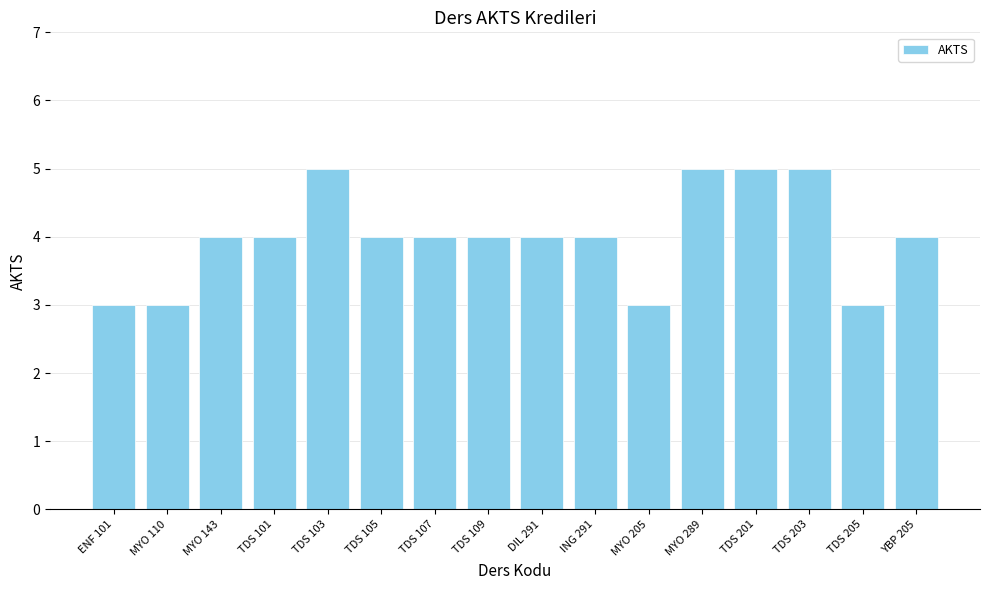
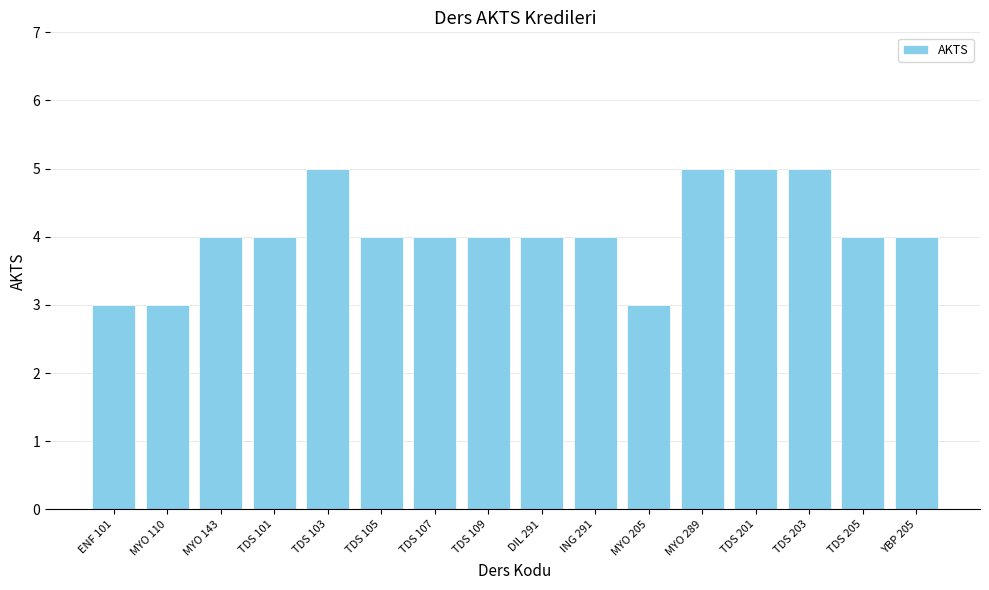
TDS 205: 3 -> 4
